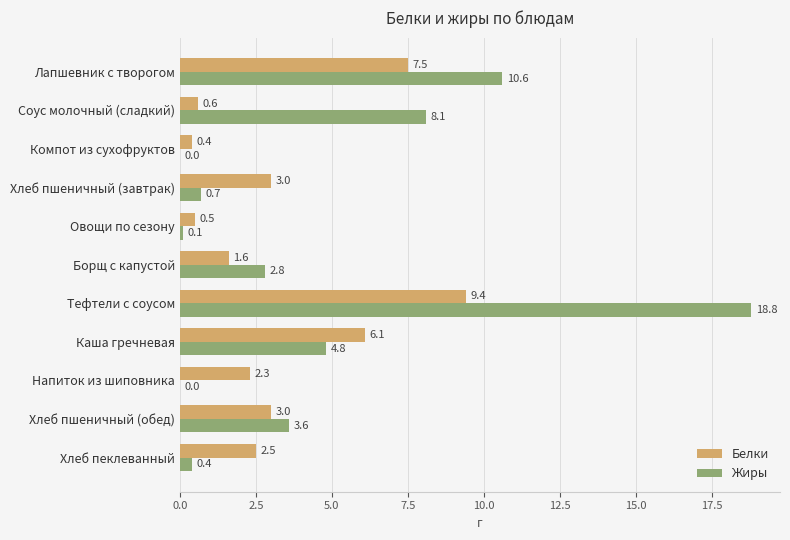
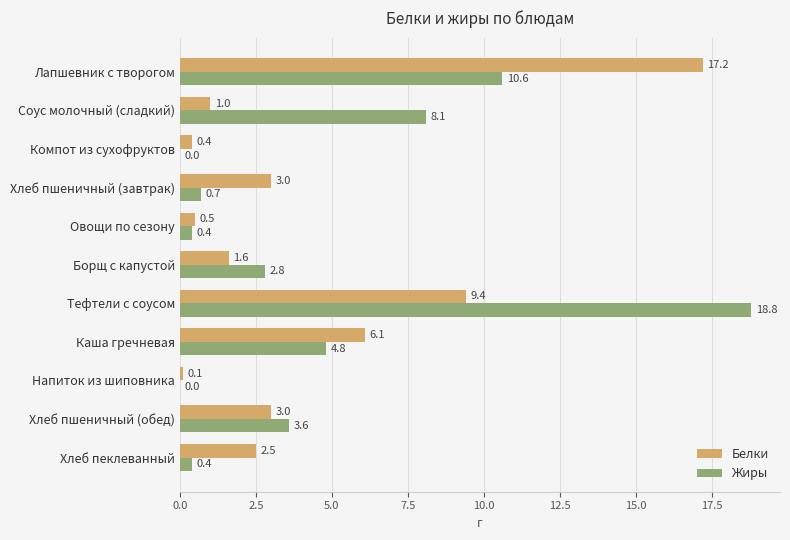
Белки, Лапшевник с творогом: 7.5 -> 17.2
Белки, Соус молочный (сладкий): 0.6 -> 1.0
Жиры, Овощи по сезону: 0.1 -> 0.4
Белки, Напиток из шиповника: 2.3 -> 0.1
